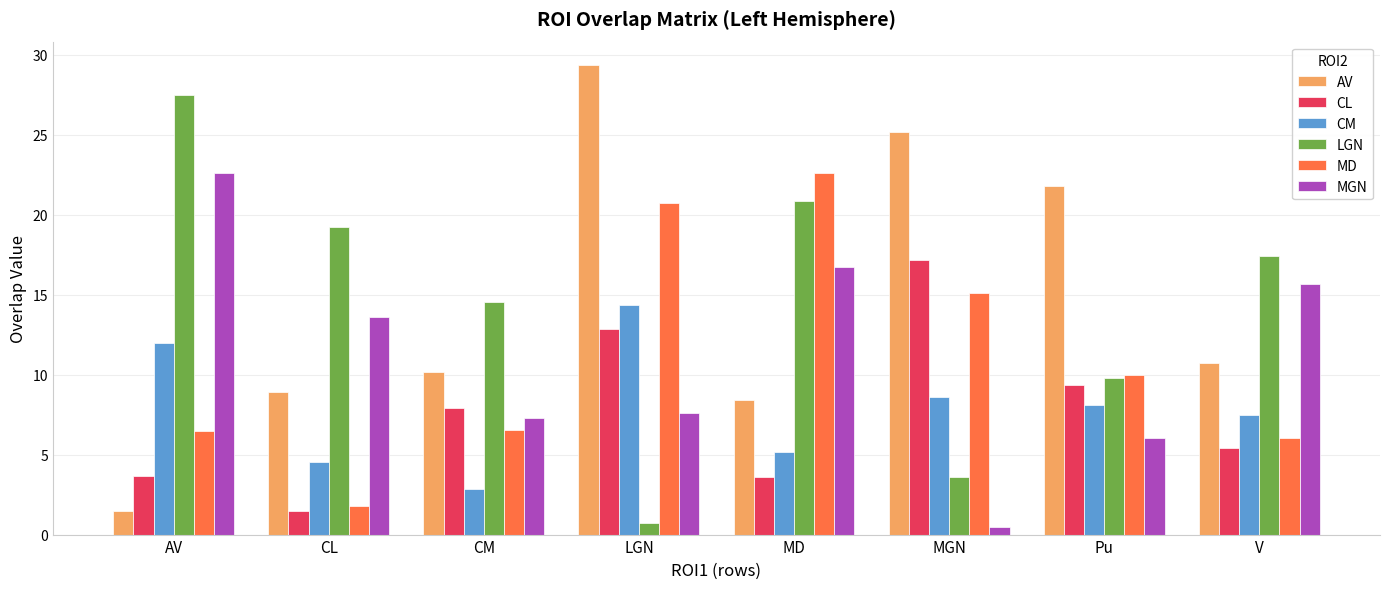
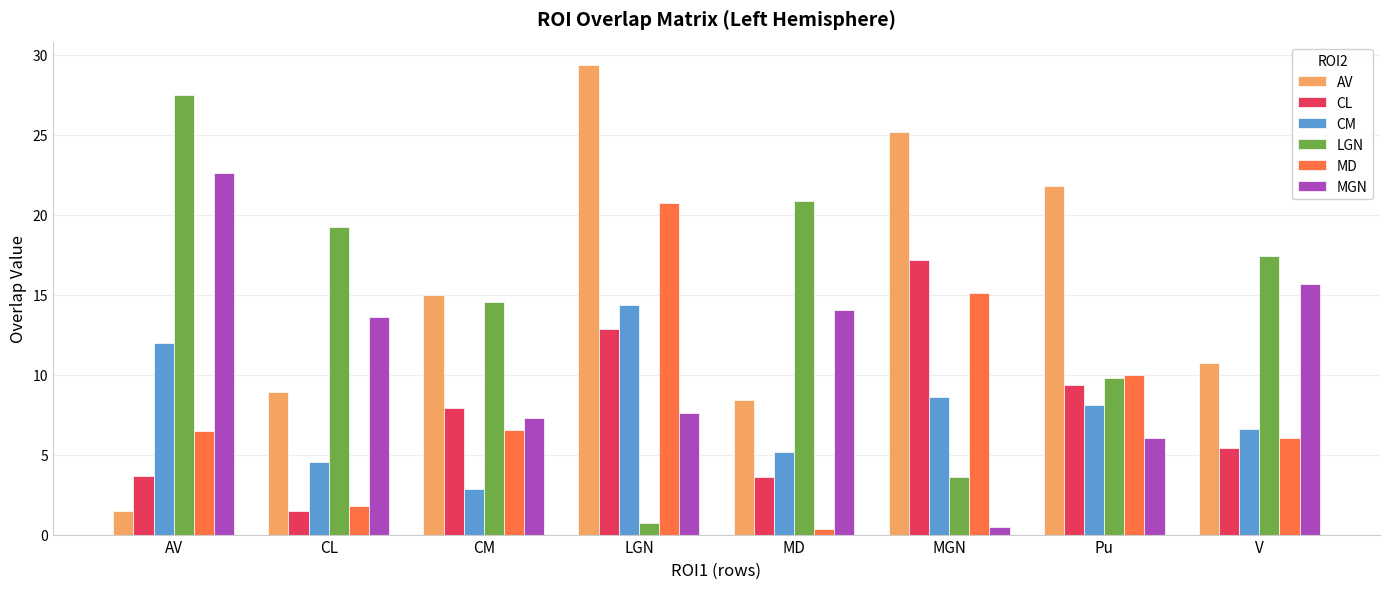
AV, CM: 10.2 -> 15.0
MD, MD: 22.6 -> 0.3
MGN, MD: 16.7 -> 14.0
CM, V: 7.5 -> 6.6
